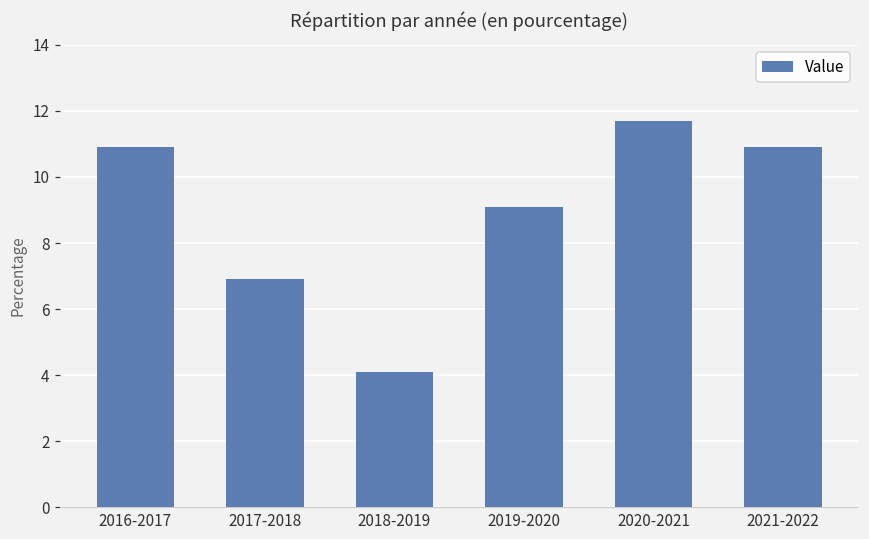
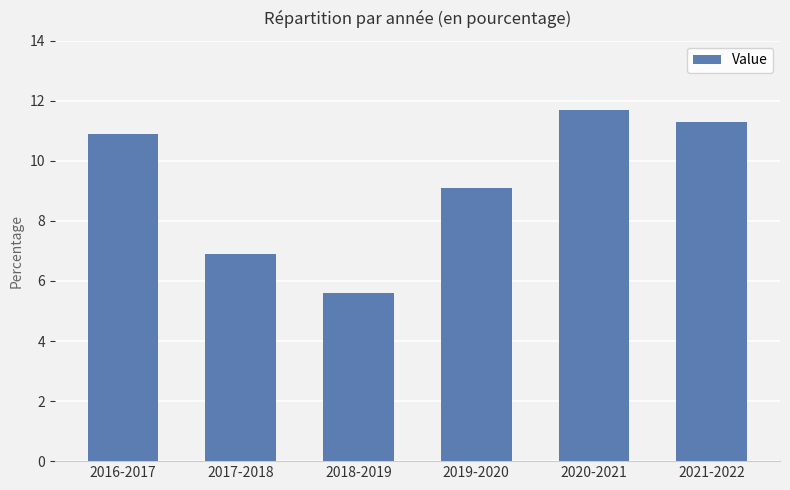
2018-2019: 4.1 -> 5.6
2021-2022: 10.9 -> 11.3
